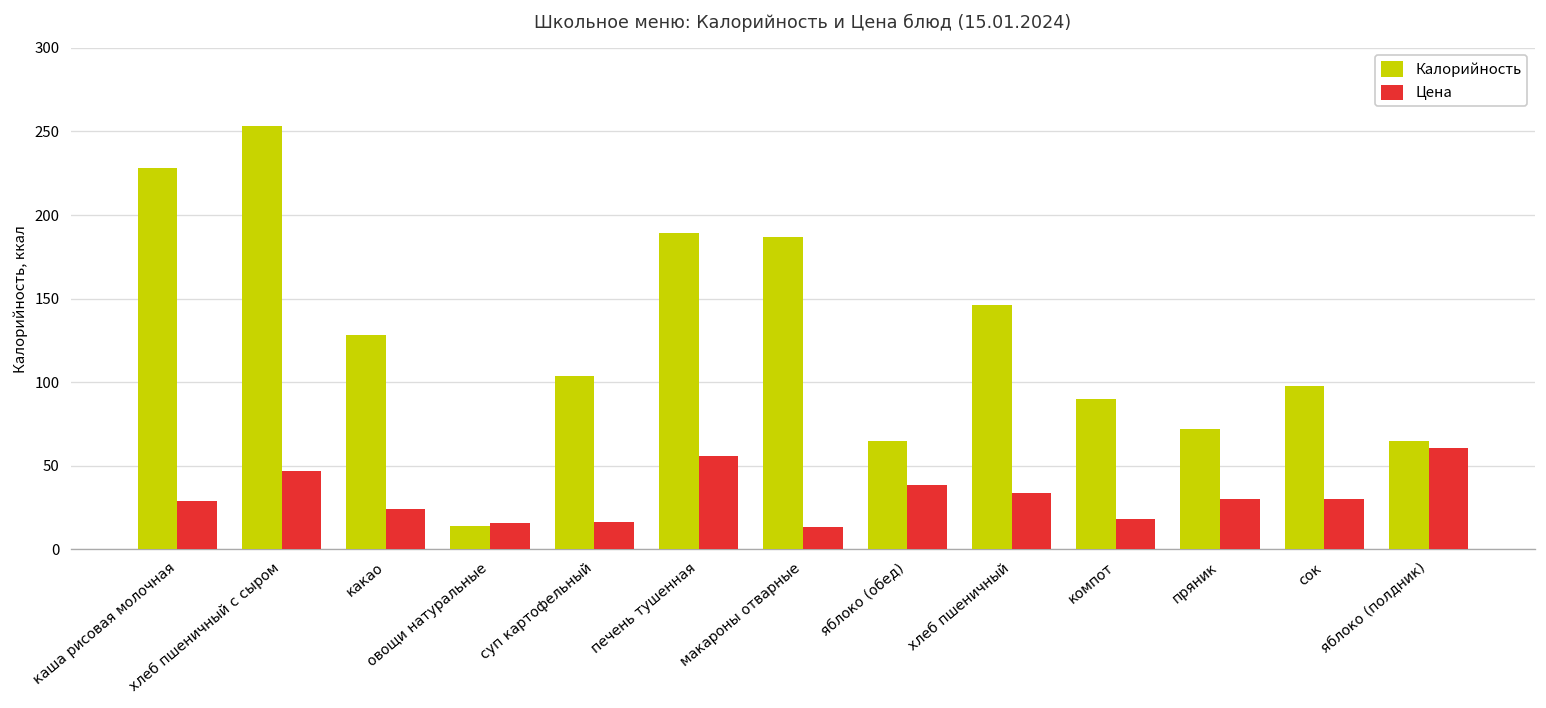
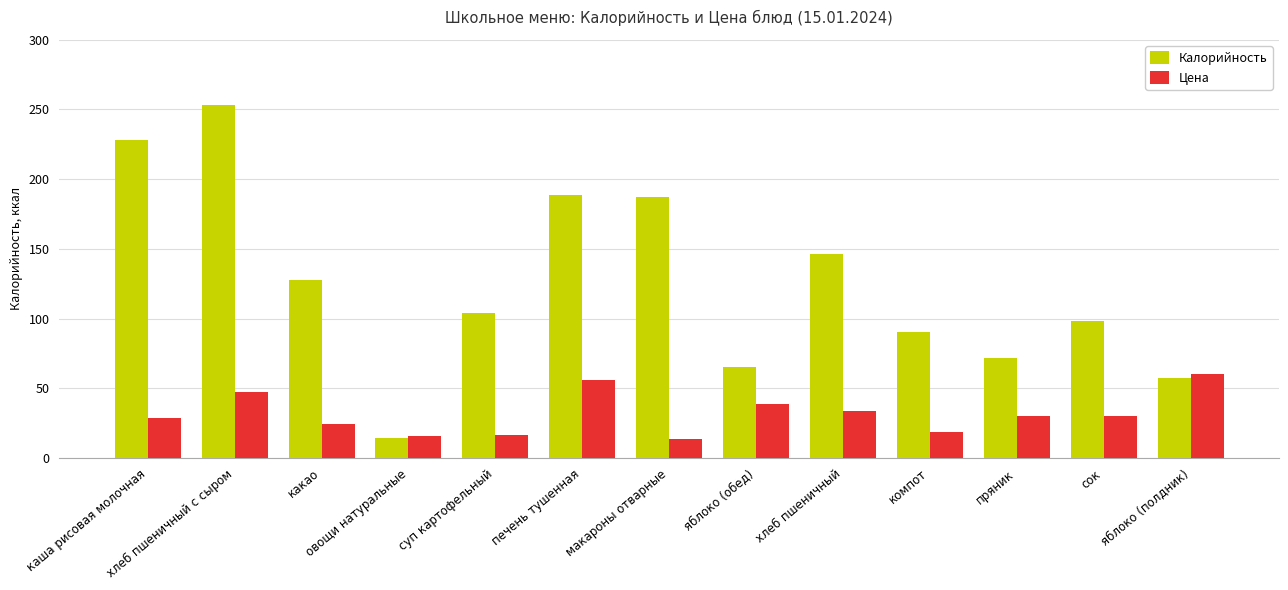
Калорийность, яблоко (полдник): 65 -> 57
